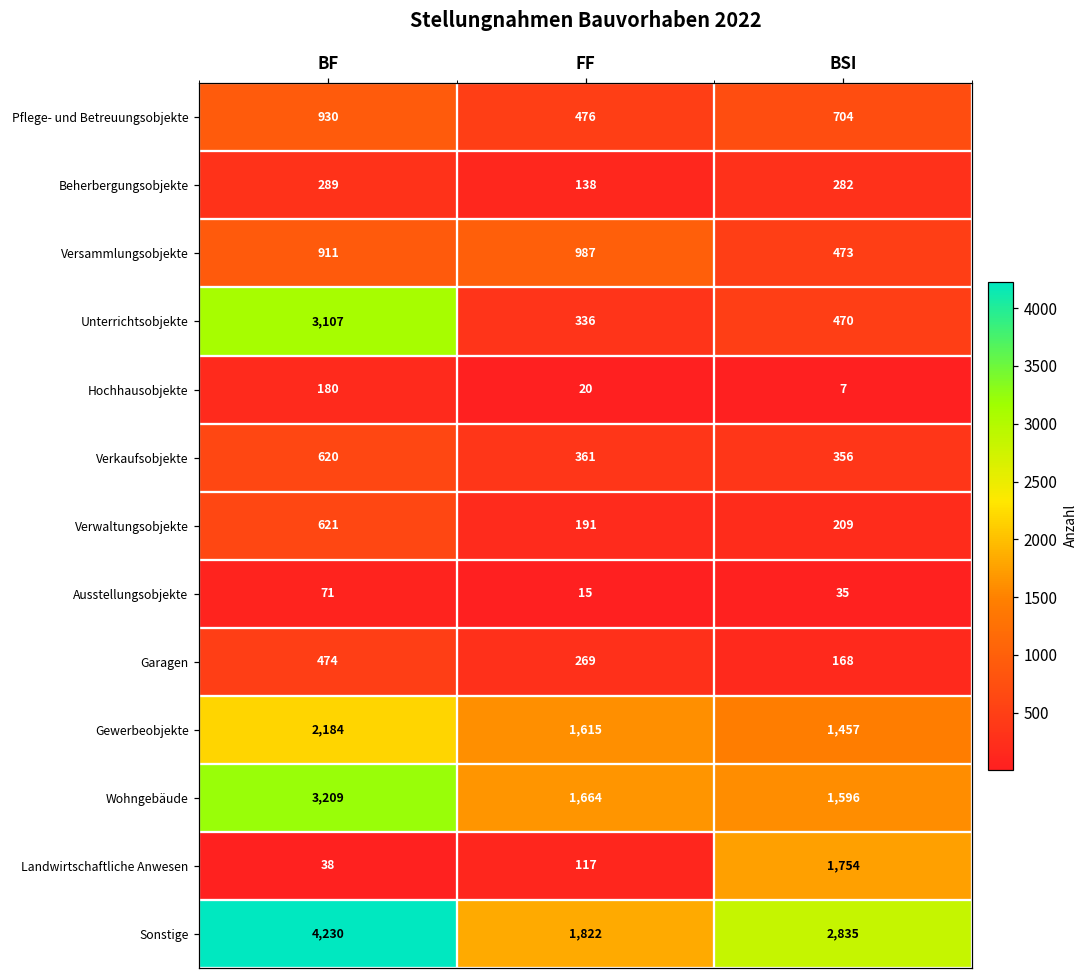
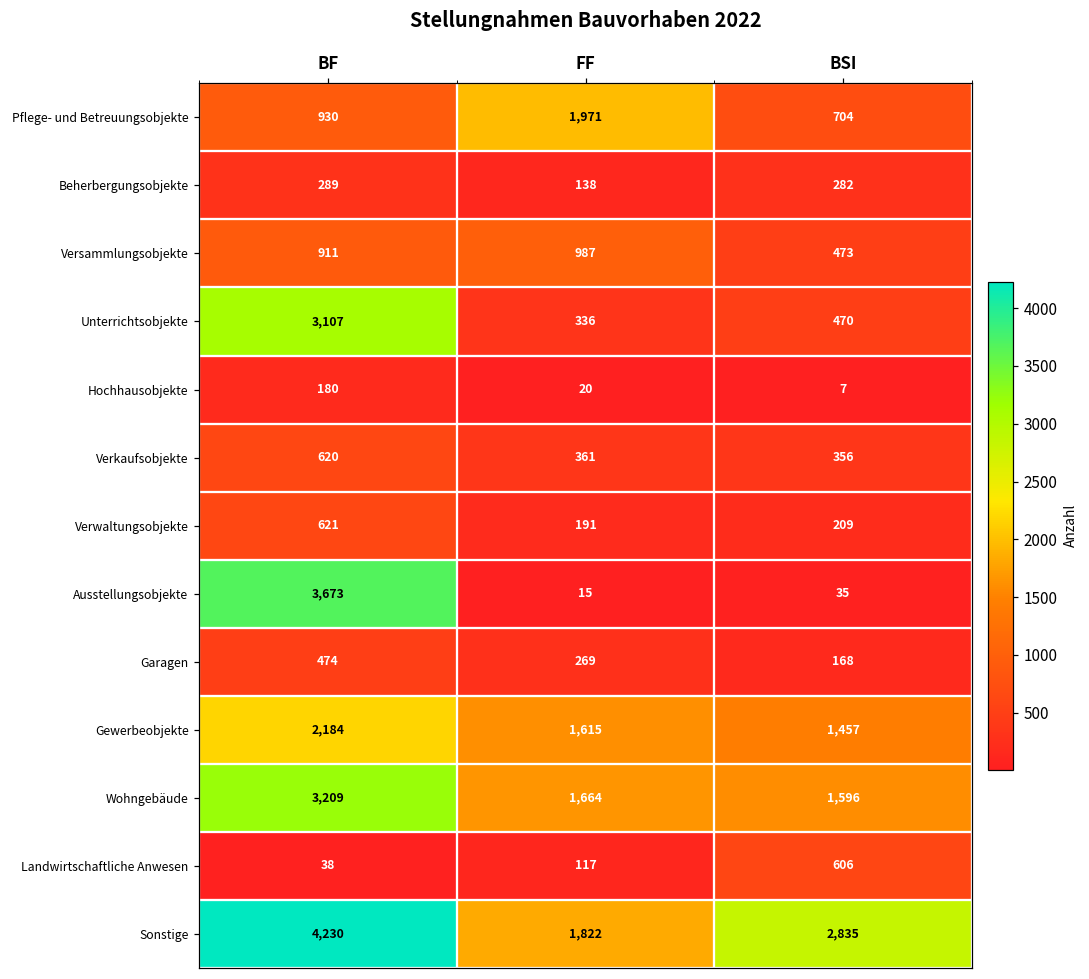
Pflege- und Betreuungsobjekte, FF: 476 -> 1,971
Ausstellungsobjekte, BF: 71 -> 3,673
Landwirtschaftliche Anwesen, BSI: 1,754 -> 606
